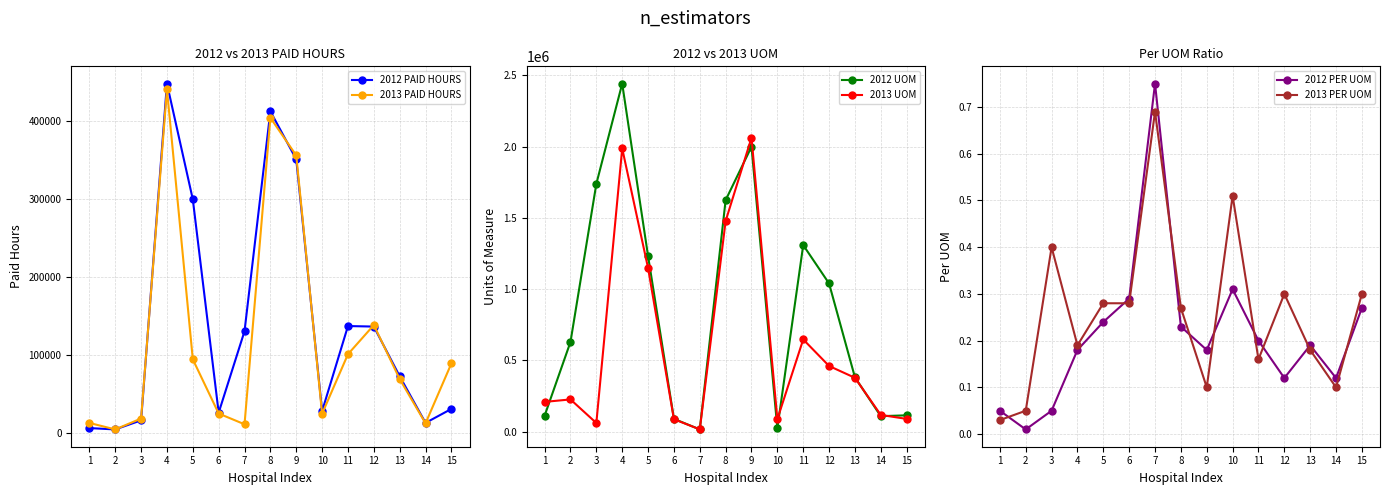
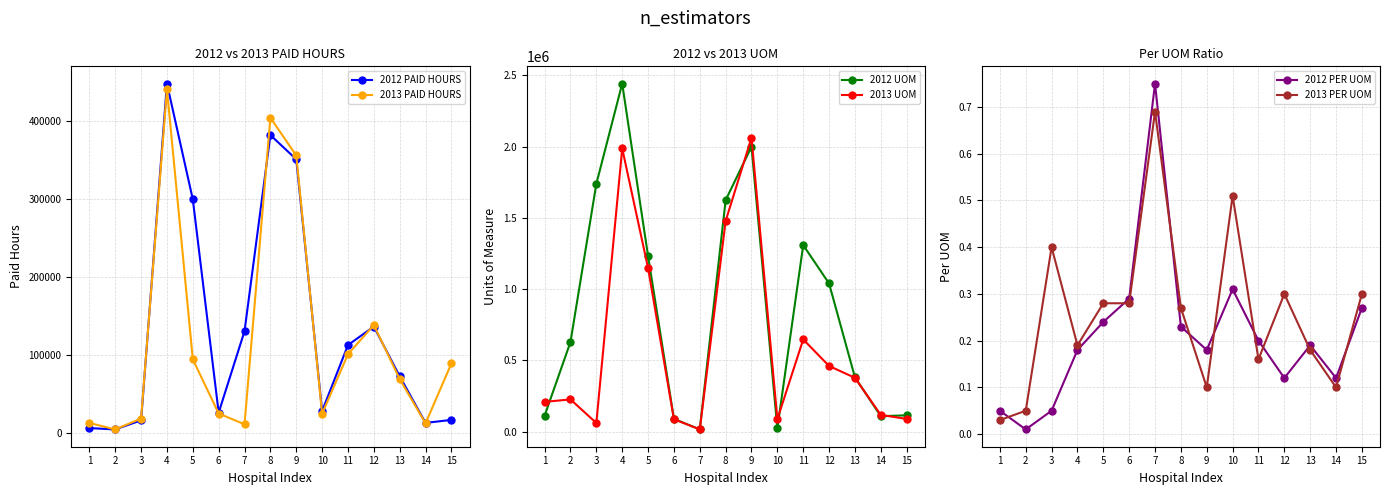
2012 vs 2013 PAID HOURS, 2012 PAID HOURS, 8: 410000 -> 380000
2012 vs 2013 PAID HOURS, 2012 PAID HOURS, 11: 140000 -> 110000
2012 vs 2013 PAID HOURS, 2012 PAID HOURS, 15: 30000 -> 20000
